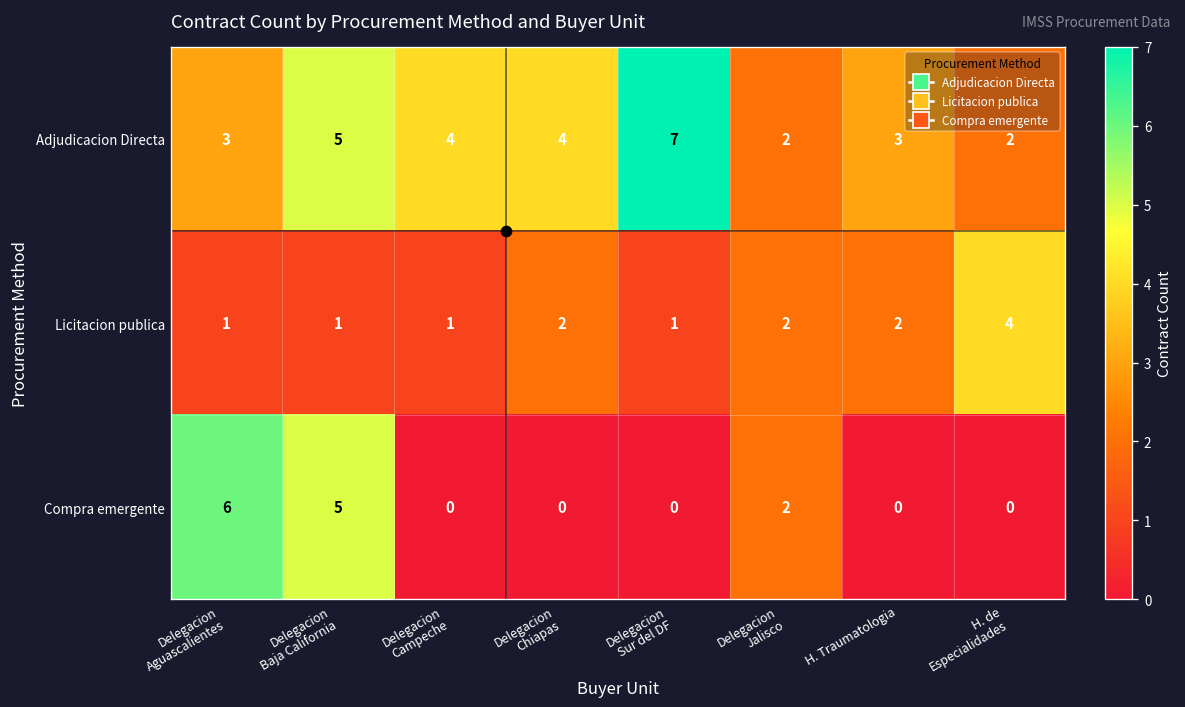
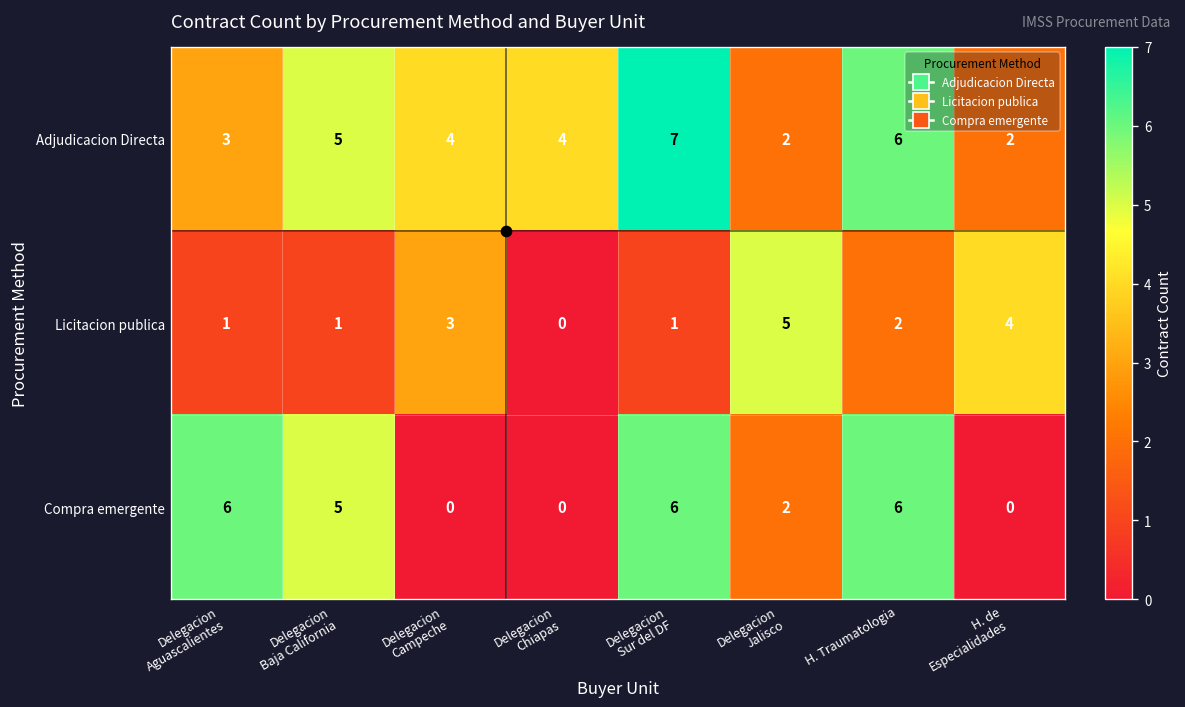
Adjudicacion Directa, H. Traumatologia: 3 -> 6
Licitacion publica, Delegacion Campeche: 1 -> 3
Licitacion publica, Delegacion Chiapas: 2 -> 0
Licitacion publica, Delegacion Jalisco: 2 -> 5
Compra emergente, Delegacion Sur del DF: 0 -> 6
Compra emergente, H. Traumatologia: 0 -> 6
